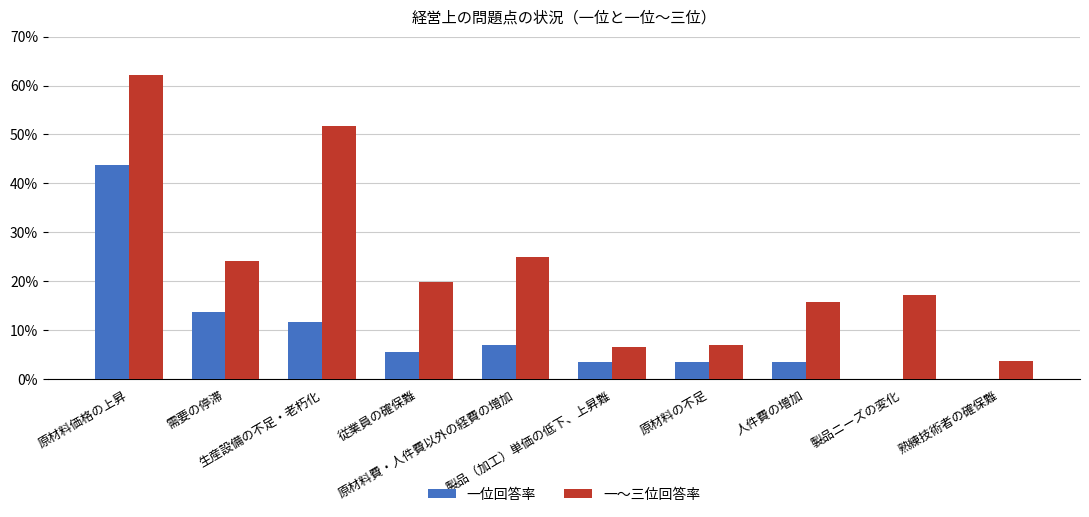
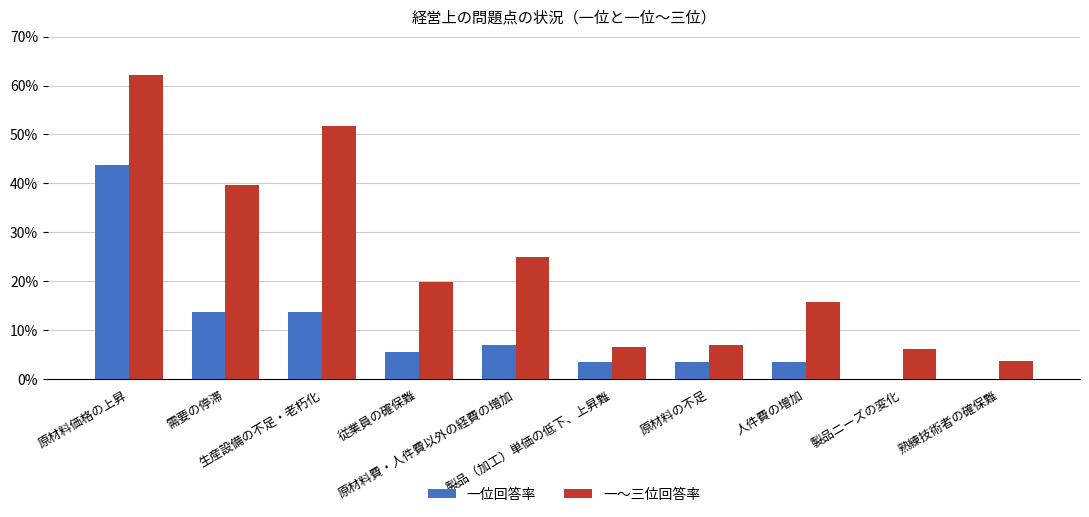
一～三位回答率, 需要の停滞: 24% -> 40%
一位回答率, 生産設備の不足・老朽化: 12% -> 14%
一～三位回答率, 製品ニーズの変化: 17% -> 6%
